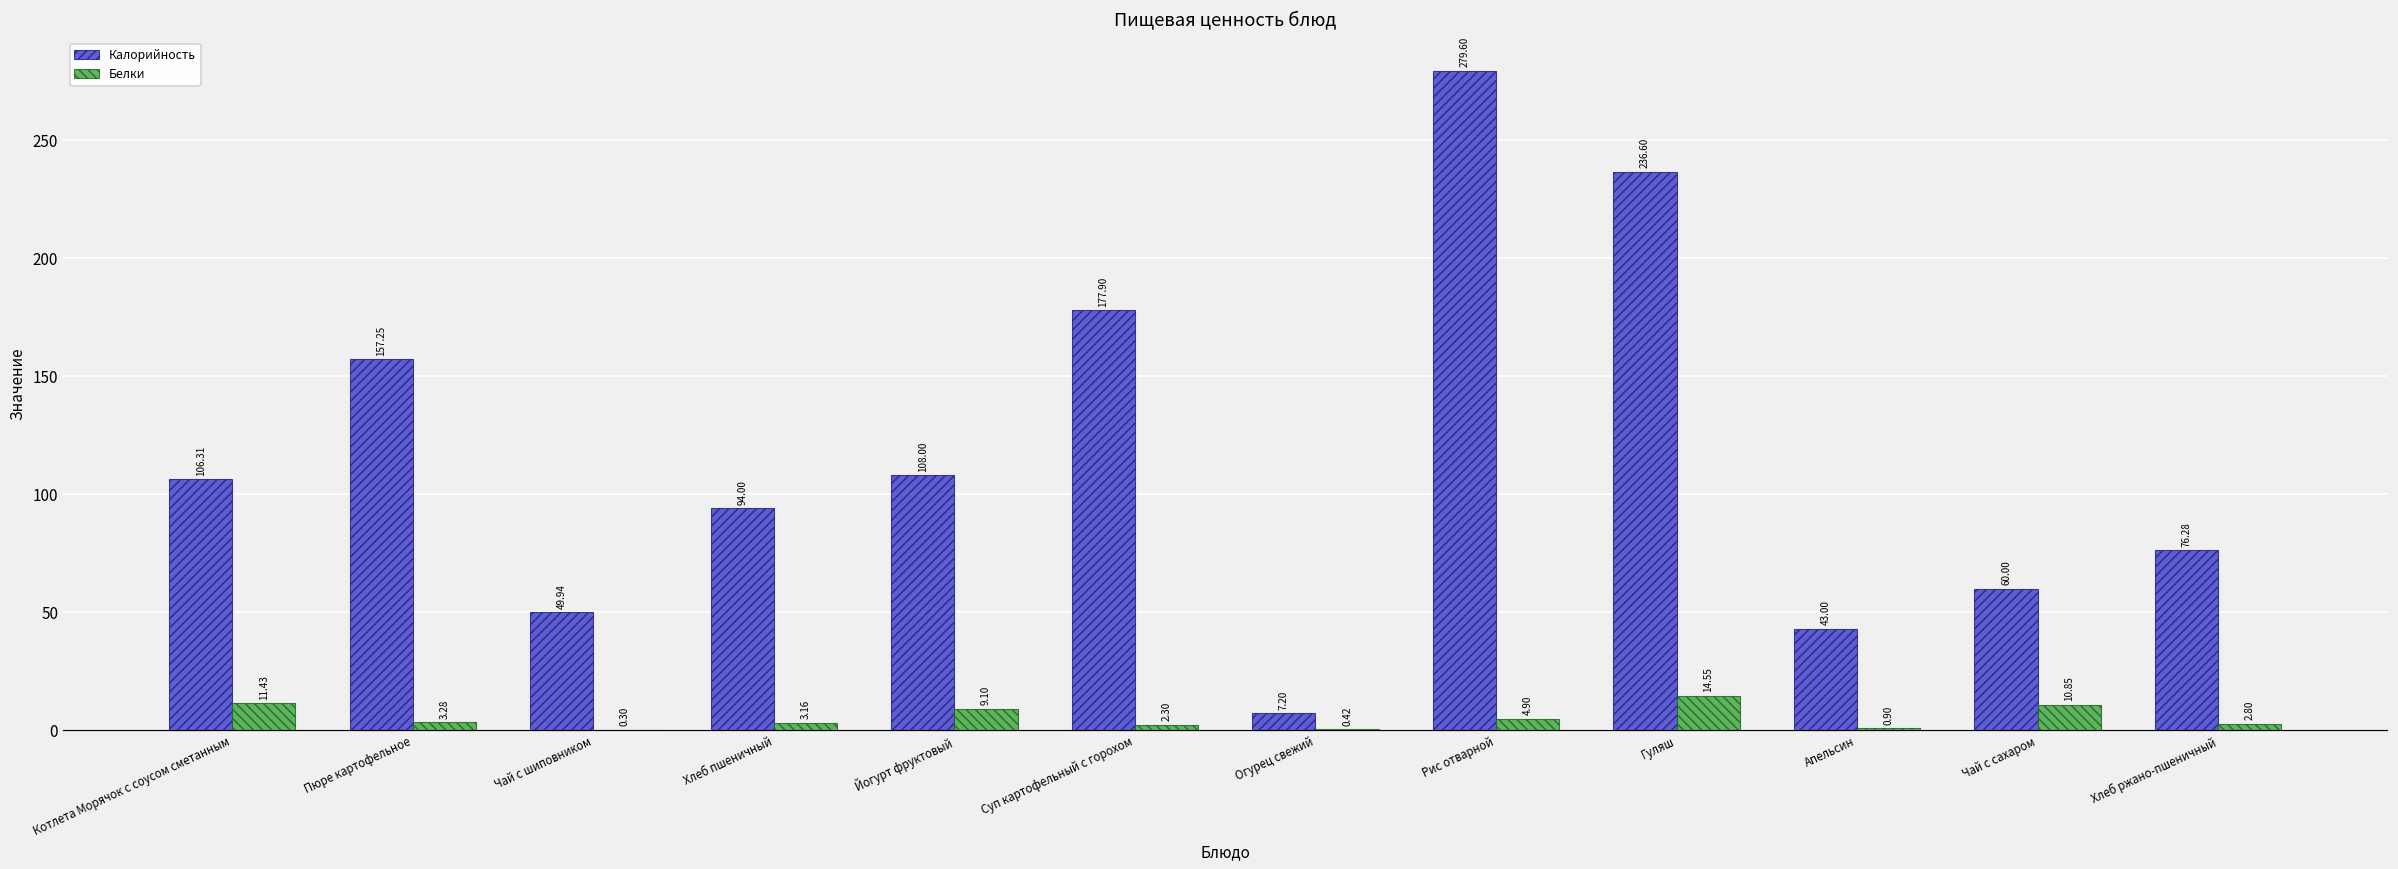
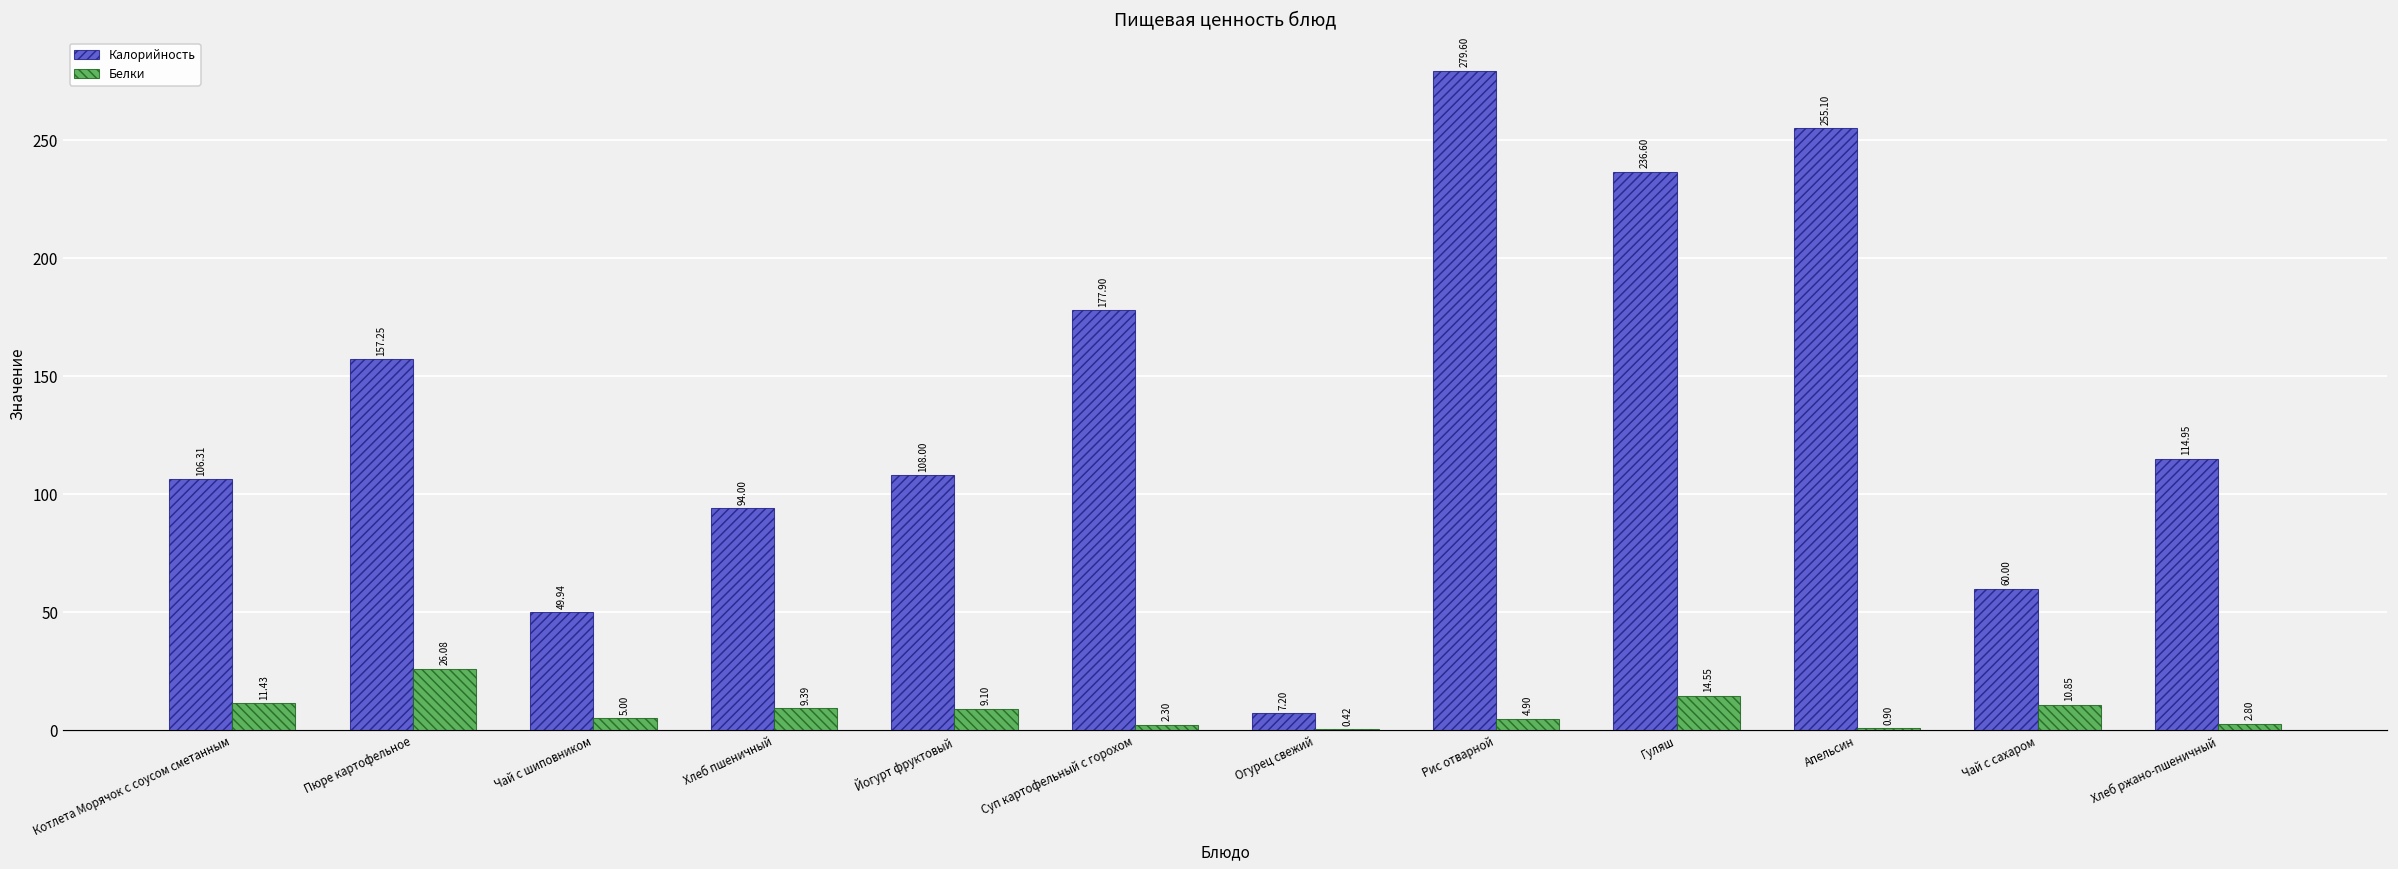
Белки, Пюре картофельное: 3.28 -> 26.08
Белки, Чай с шиповником: 0.30 -> 5.00
Белки, Хлеб пшеничный: 3.16 -> 9.39
Калорийность, Апельсин: 43.00 -> 255.10
Калорийность, Хлеб ржано-пшеничный: 76.28 -> 114.95
